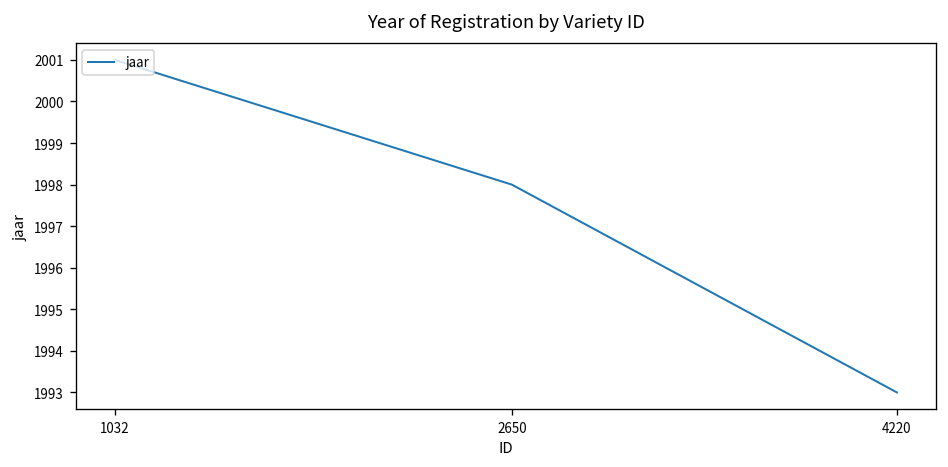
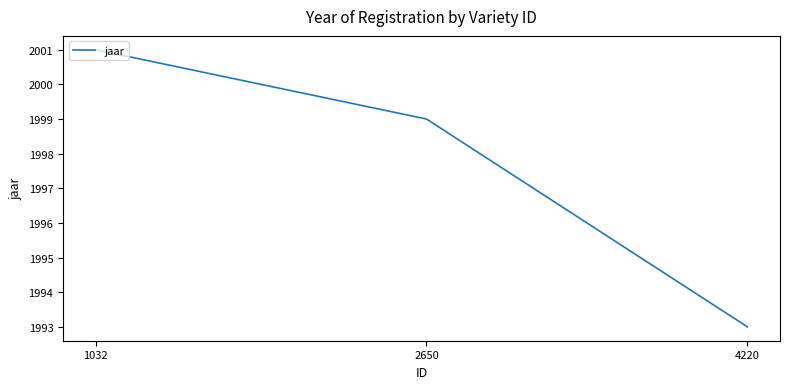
2650: 1998 -> 1999
